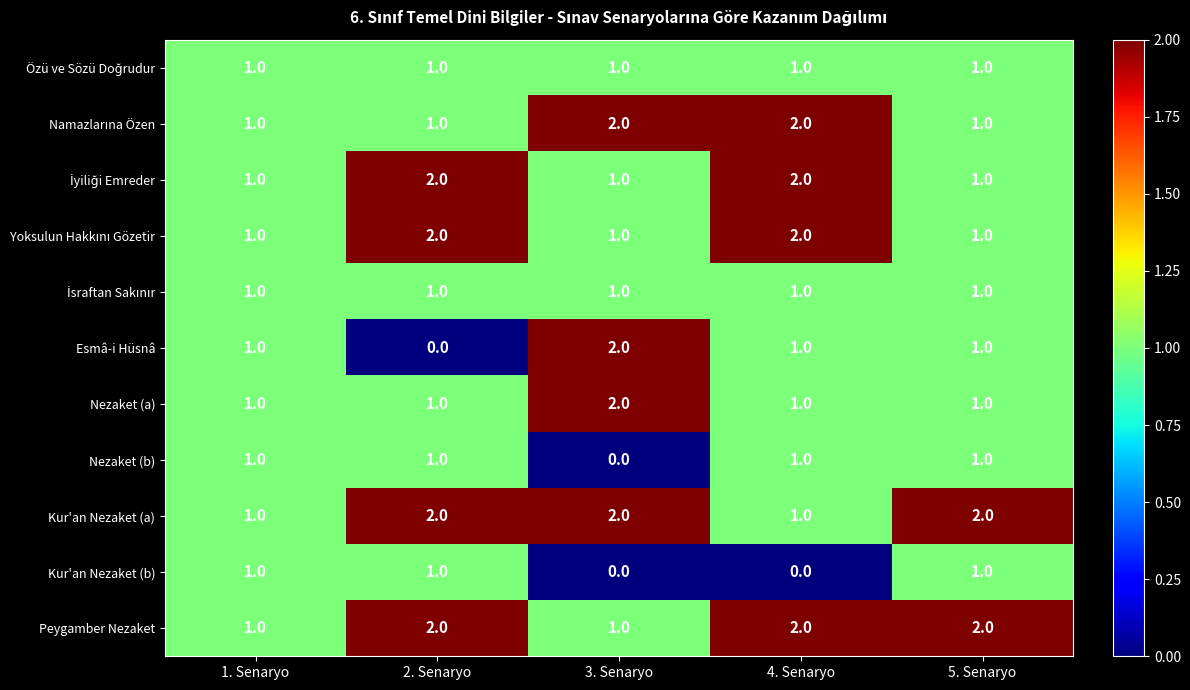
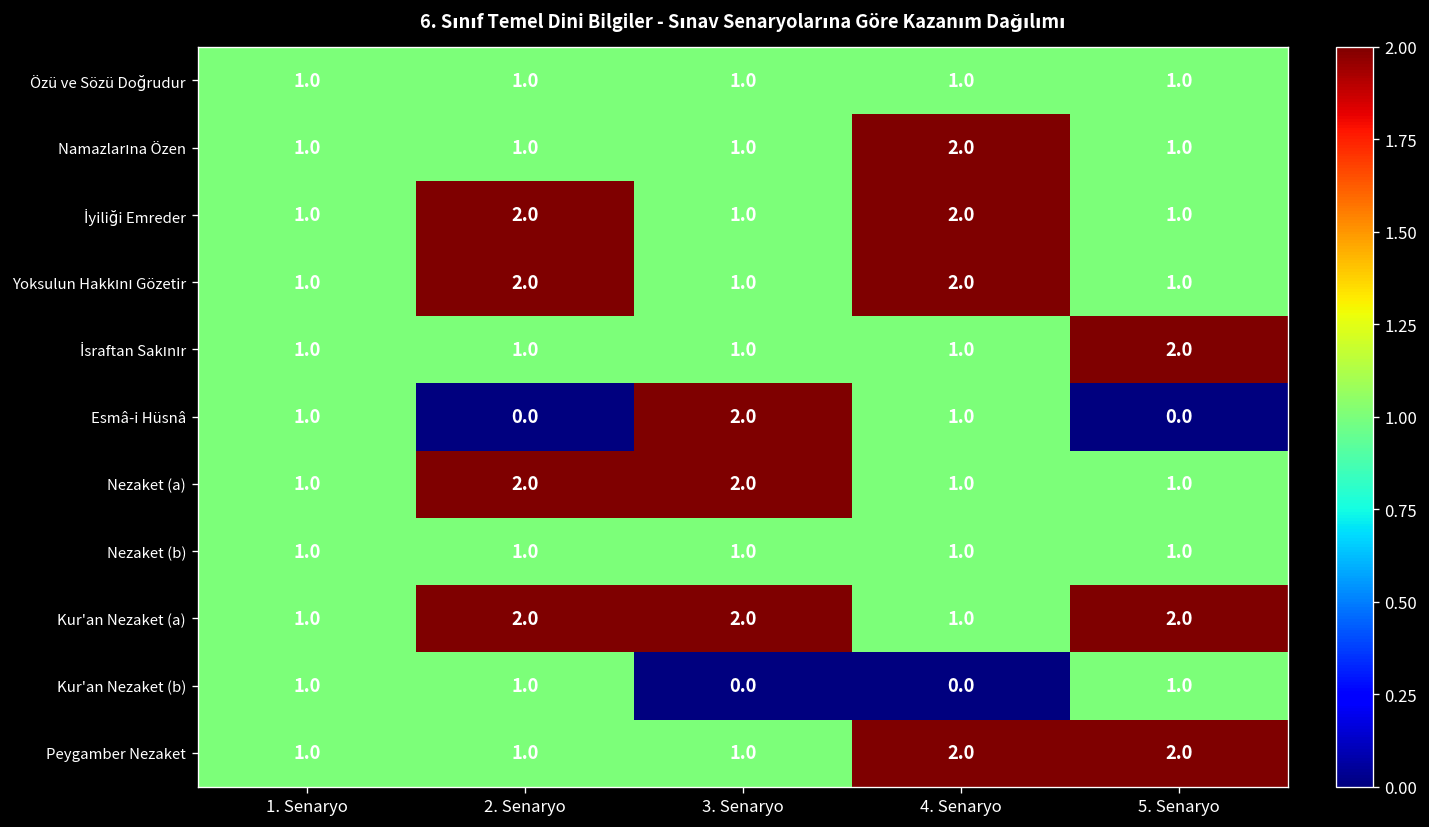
Namazlarına Özen, 3. Senaryo: 2.0 -> 1.0
İsraftan Sakınır, 5. Senaryo: 1.0 -> 2.0
Esmâ-i Hüsnâ, 5. Senaryo: 1.0 -> 0.0
Nezaket (a), 2. Senaryo: 1.0 -> 2.0
Nezaket (b), 3. Senaryo: 0.0 -> 1.0
Peygamber Nezaket, 2. Senaryo: 2.0 -> 1.0
